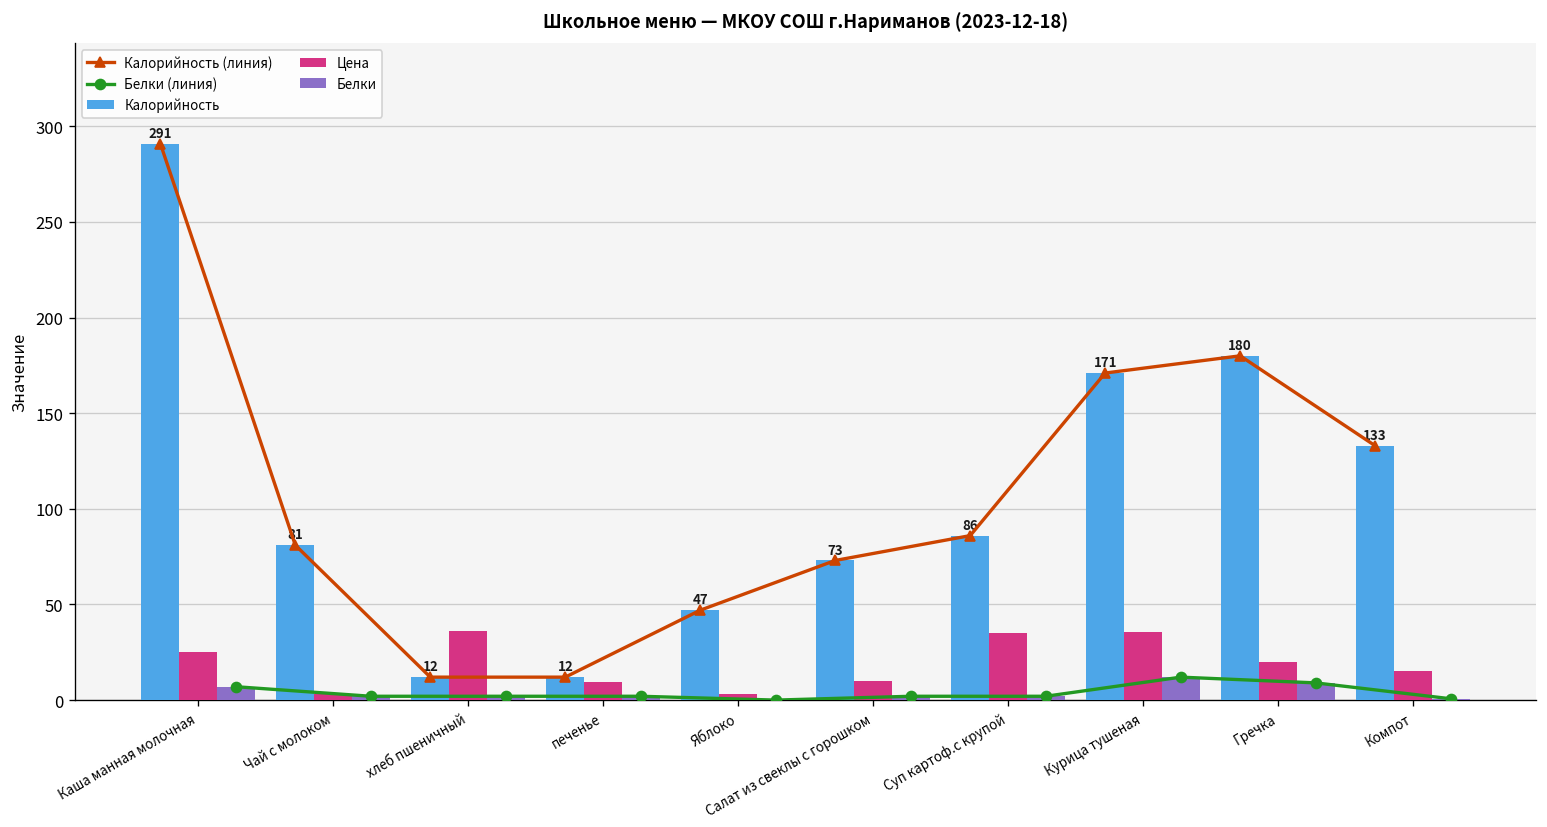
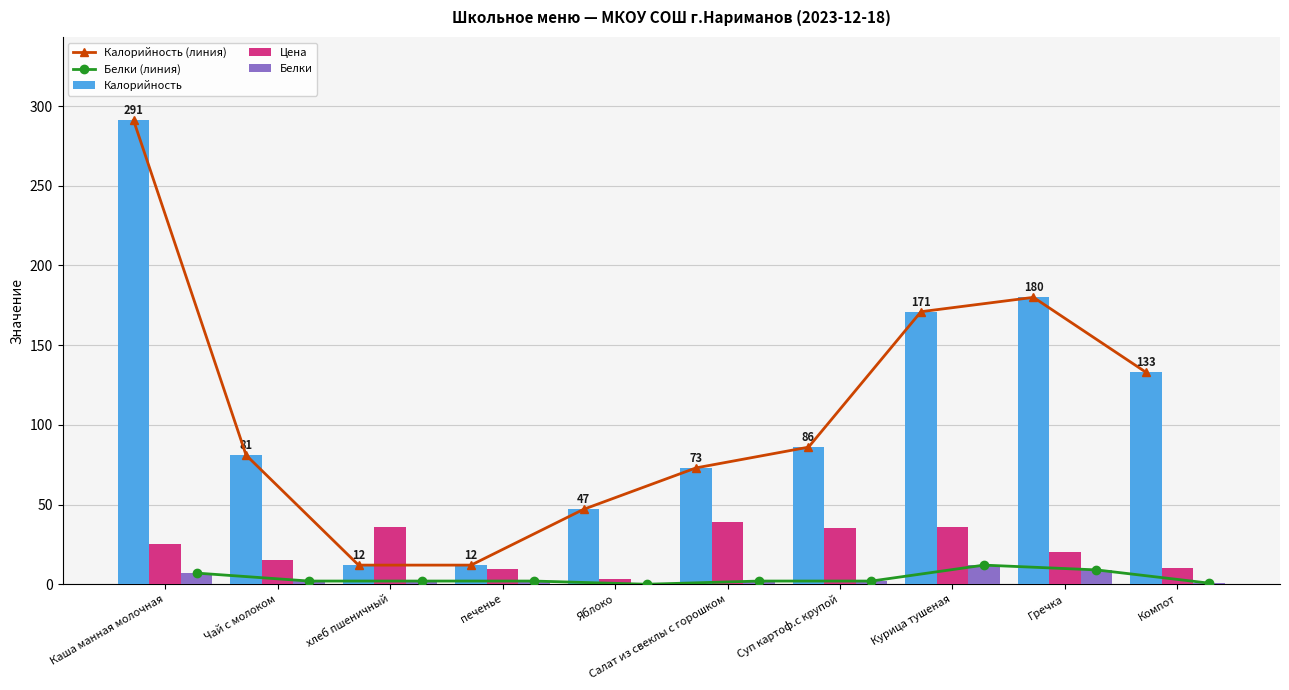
Цена, Чай с молоком: 3 -> 15
Цена, Салат из свеклы с горошком: 10 -> 39
Цена, Компот: 15 -> 10
